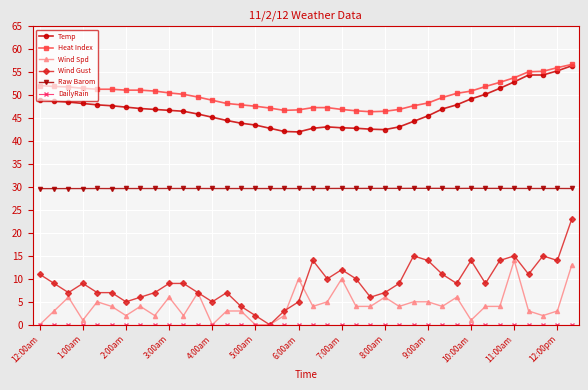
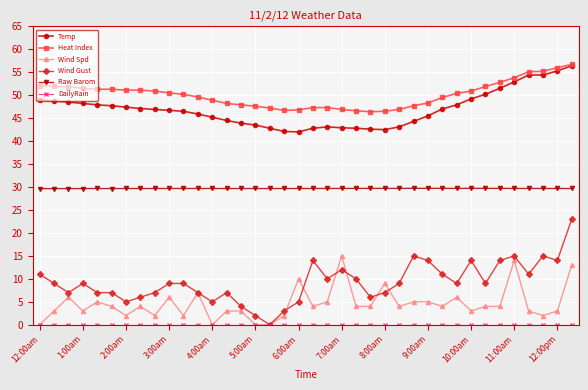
Wind Spd, 1:00am: 1 -> 3
Wind Spd, 7:00am: 10 -> 15
Wind Spd, 8:00am: 6 -> 9
Wind Spd, 10:00am: 1 -> 3
